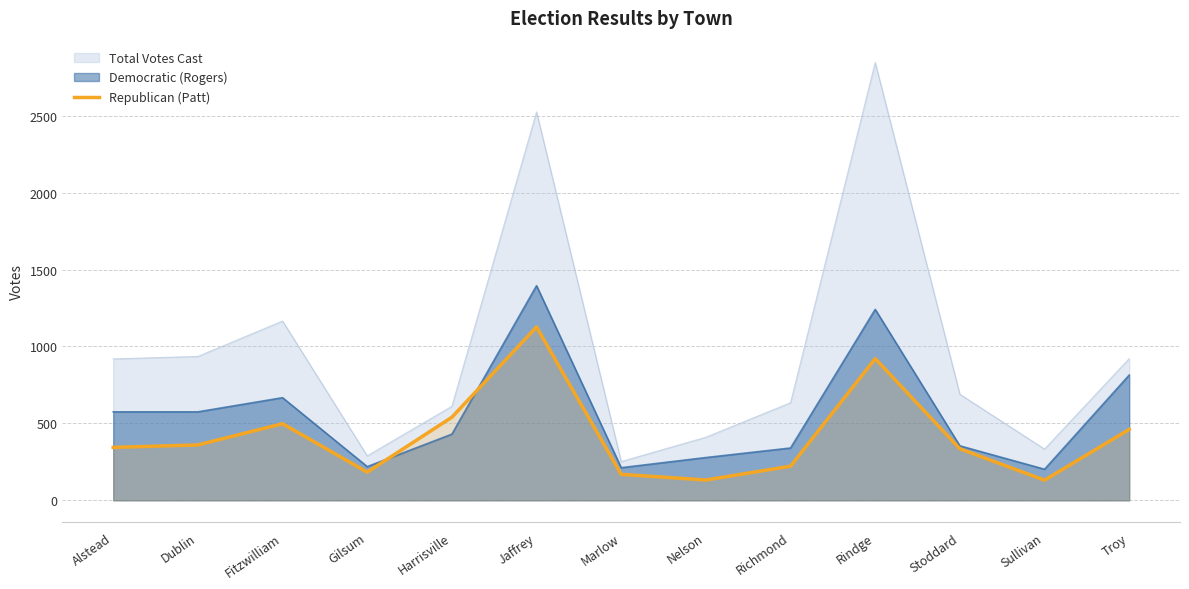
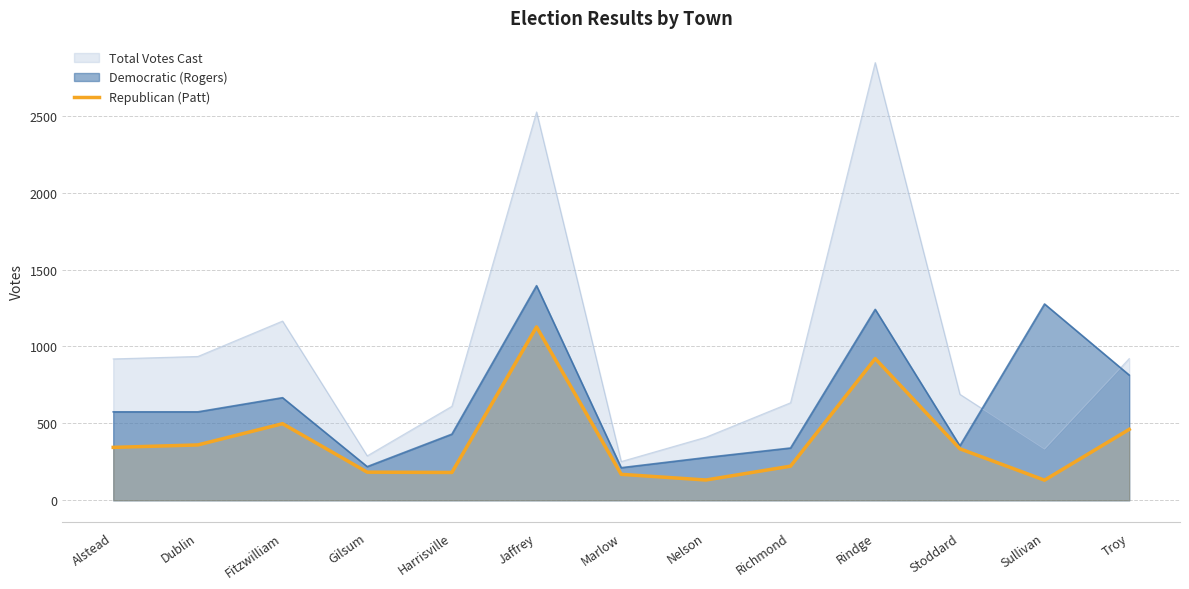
Republican (Patt), Harrisville: 540 -> 180
Democratic (Rogers), Sullivan: 200 -> 1280
